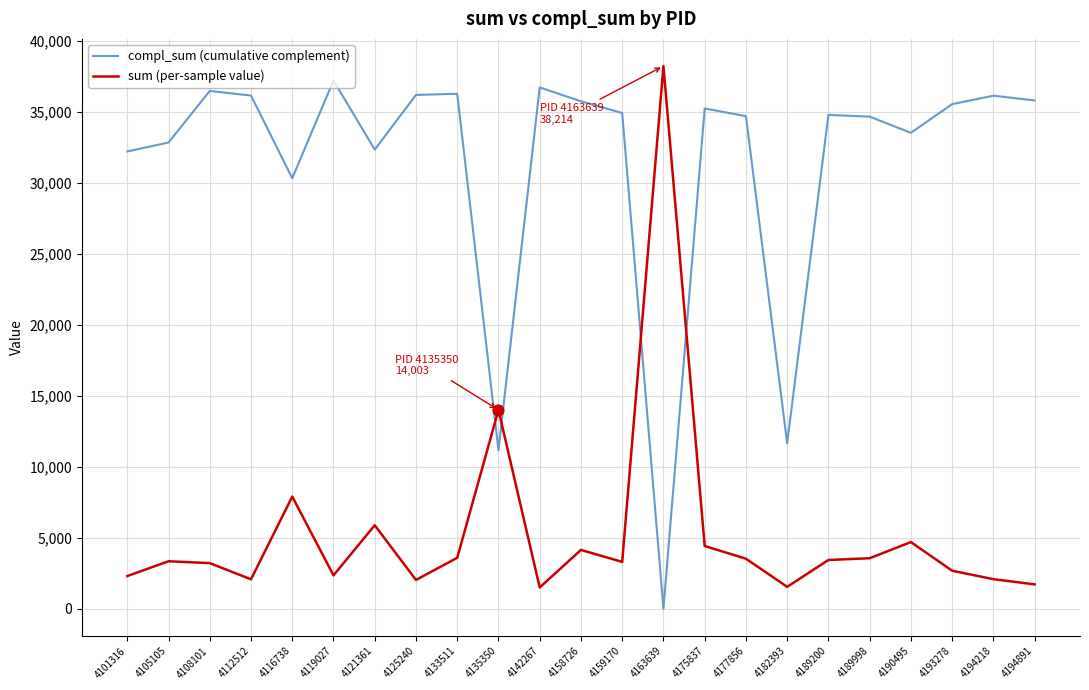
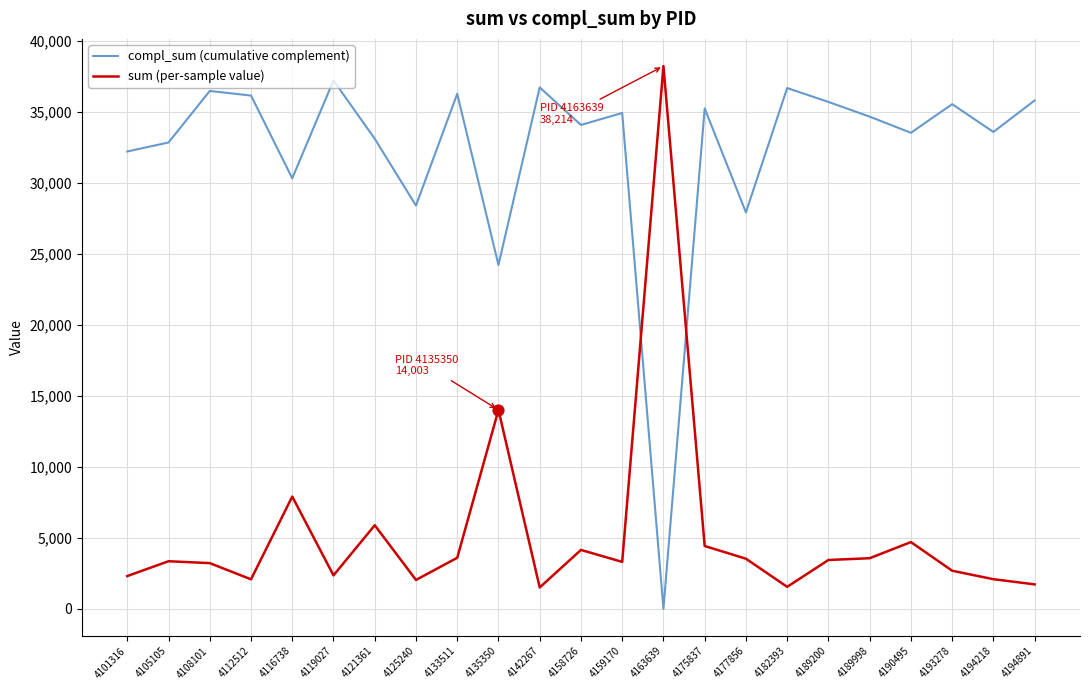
compl_sum (cumulative complement), 4121361: 32,300 -> 33,100
compl_sum (cumulative complement), 4125240: 36,200 -> 28,400
compl_sum (cumulative complement), 4135350: 11,200 -> 24,200
compl_sum (cumulative complement), 4158726: 35,700 -> 34,100
compl_sum (cumulative complement), 4177856: 34,700 -> 27,900
compl_sum (cumulative complement), 4182393: 11,700 -> 36,700
compl_sum (cumulative complement), 4189200: 34,800 -> 35,700
compl_sum (cumulative complement), 4194218: 36,100 -> 33,600
